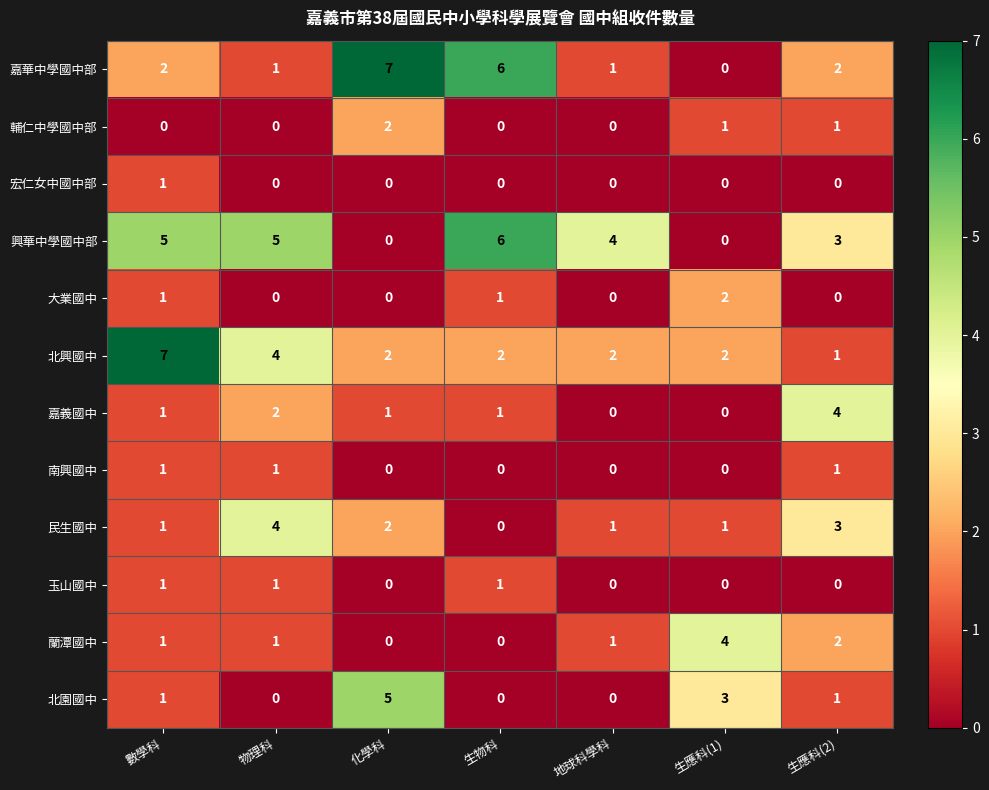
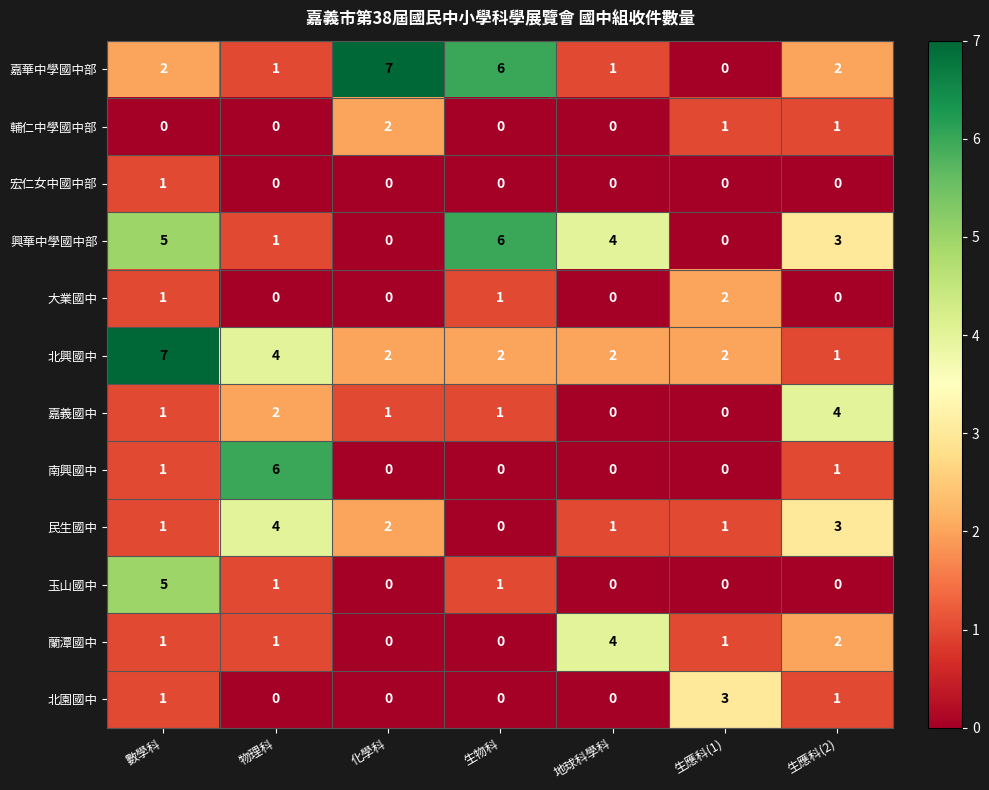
興華中學國中部, 物理科: 5 -> 1
南興國中, 物理科: 1 -> 6
玉山國中, 數學科: 1 -> 5
蘭潭國中, 地球科學科: 1 -> 4
蘭潭國中, 生應科(1): 4 -> 1
北園國中, 化學科: 5 -> 0
